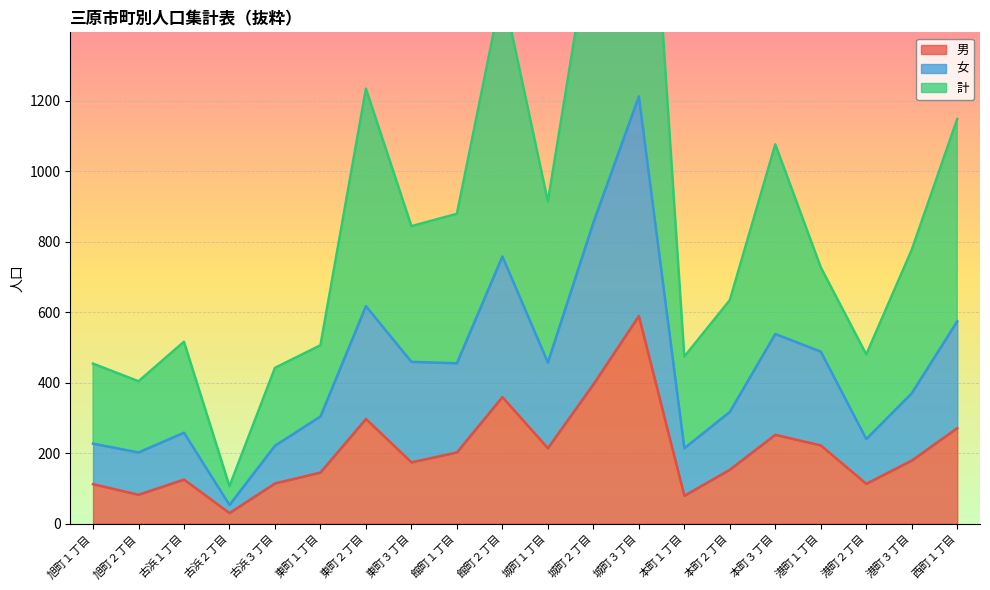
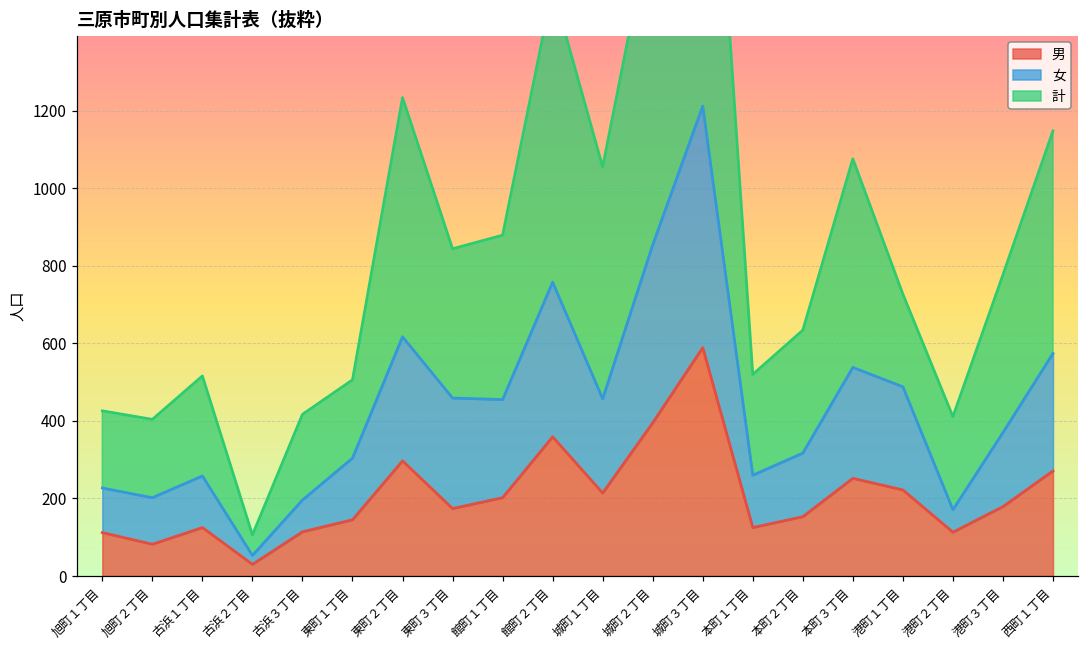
計, 旭町１丁目: 230 -> 200
女, 古浜３丁目: 110 -> 80
計, 城町１丁目: 460 -> 600
男, 本町１丁目: 80 -> 130
女, 港町２丁目: 130 -> 60
